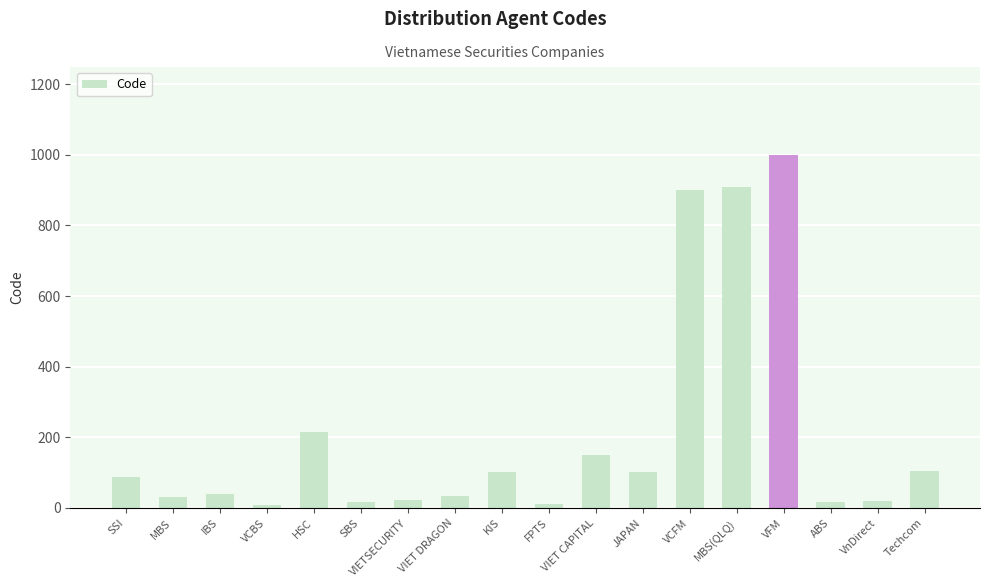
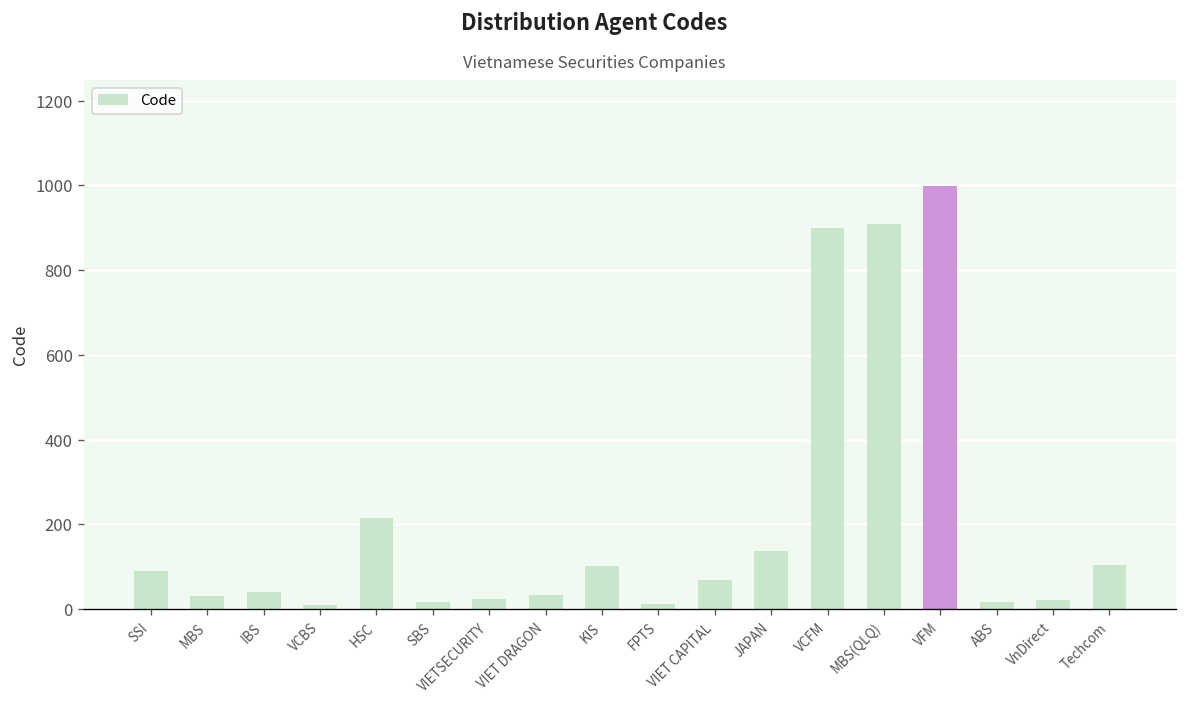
VIET CAPITAL: 150 -> 70
JAPAN: 100 -> 140
